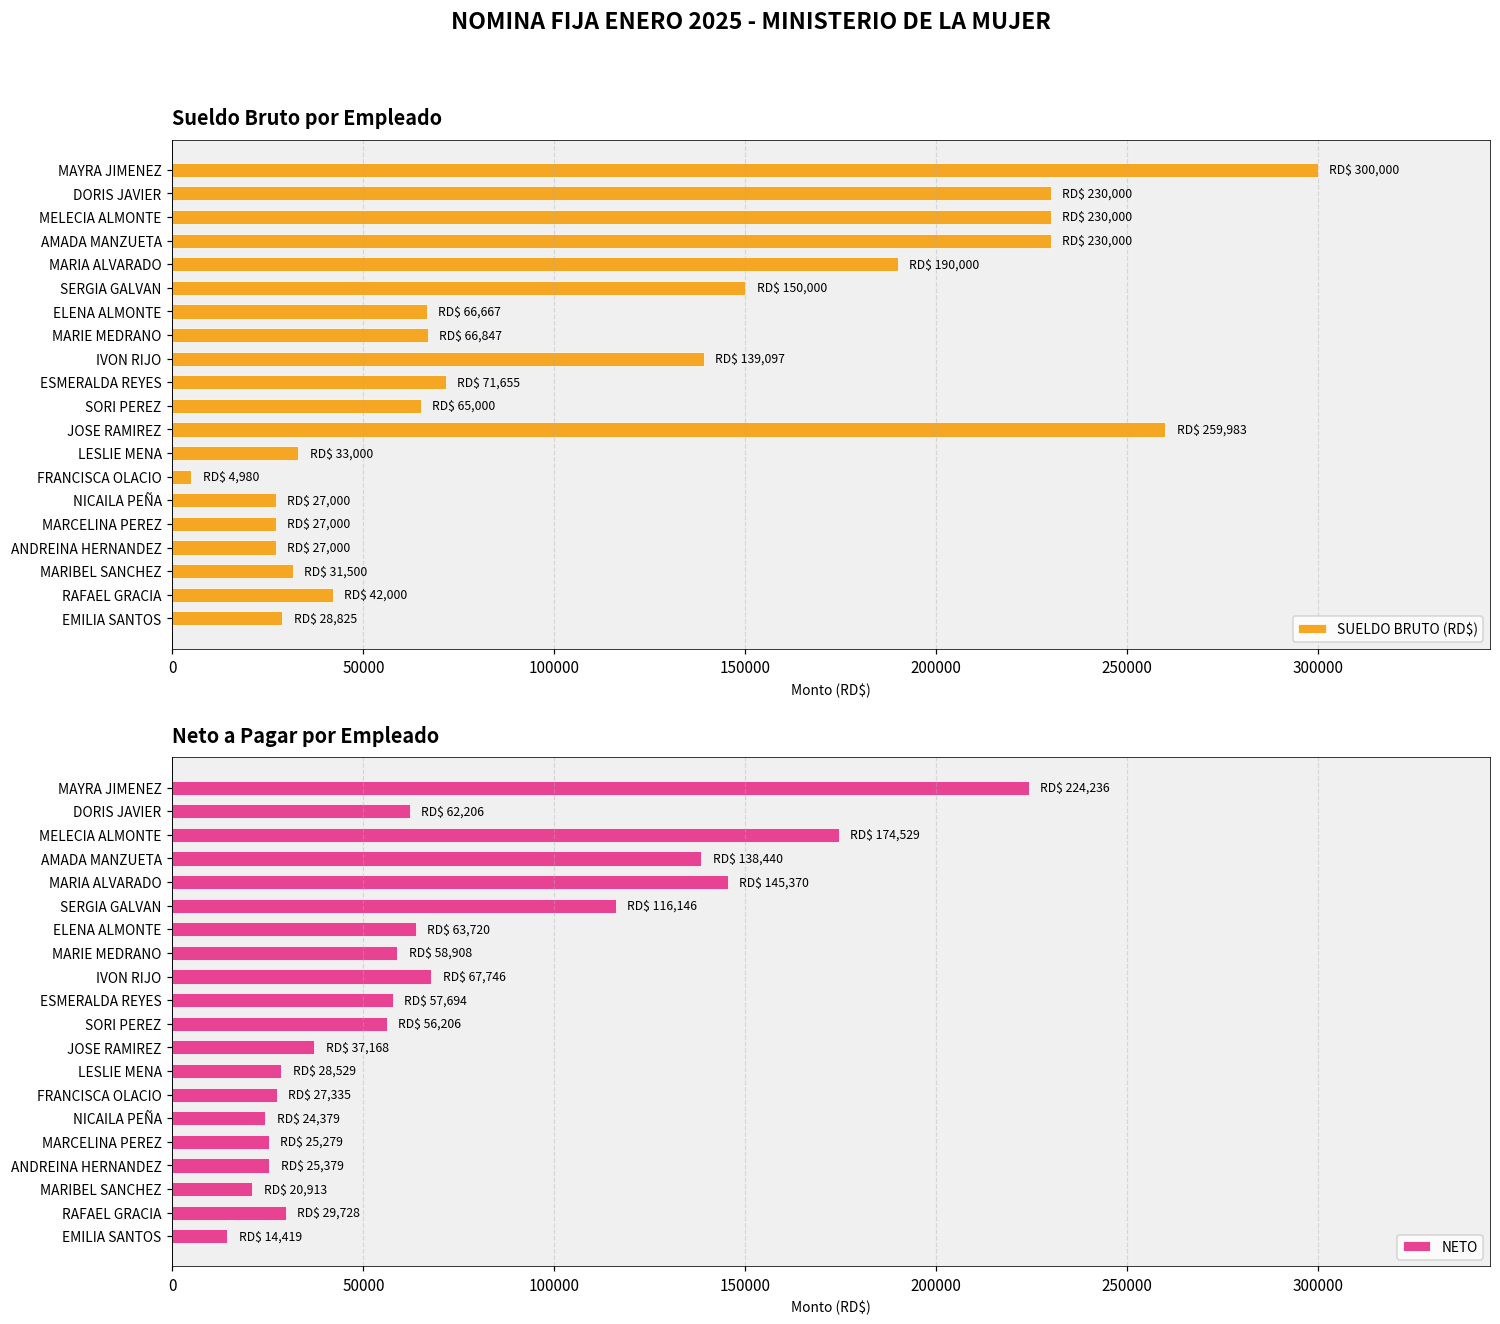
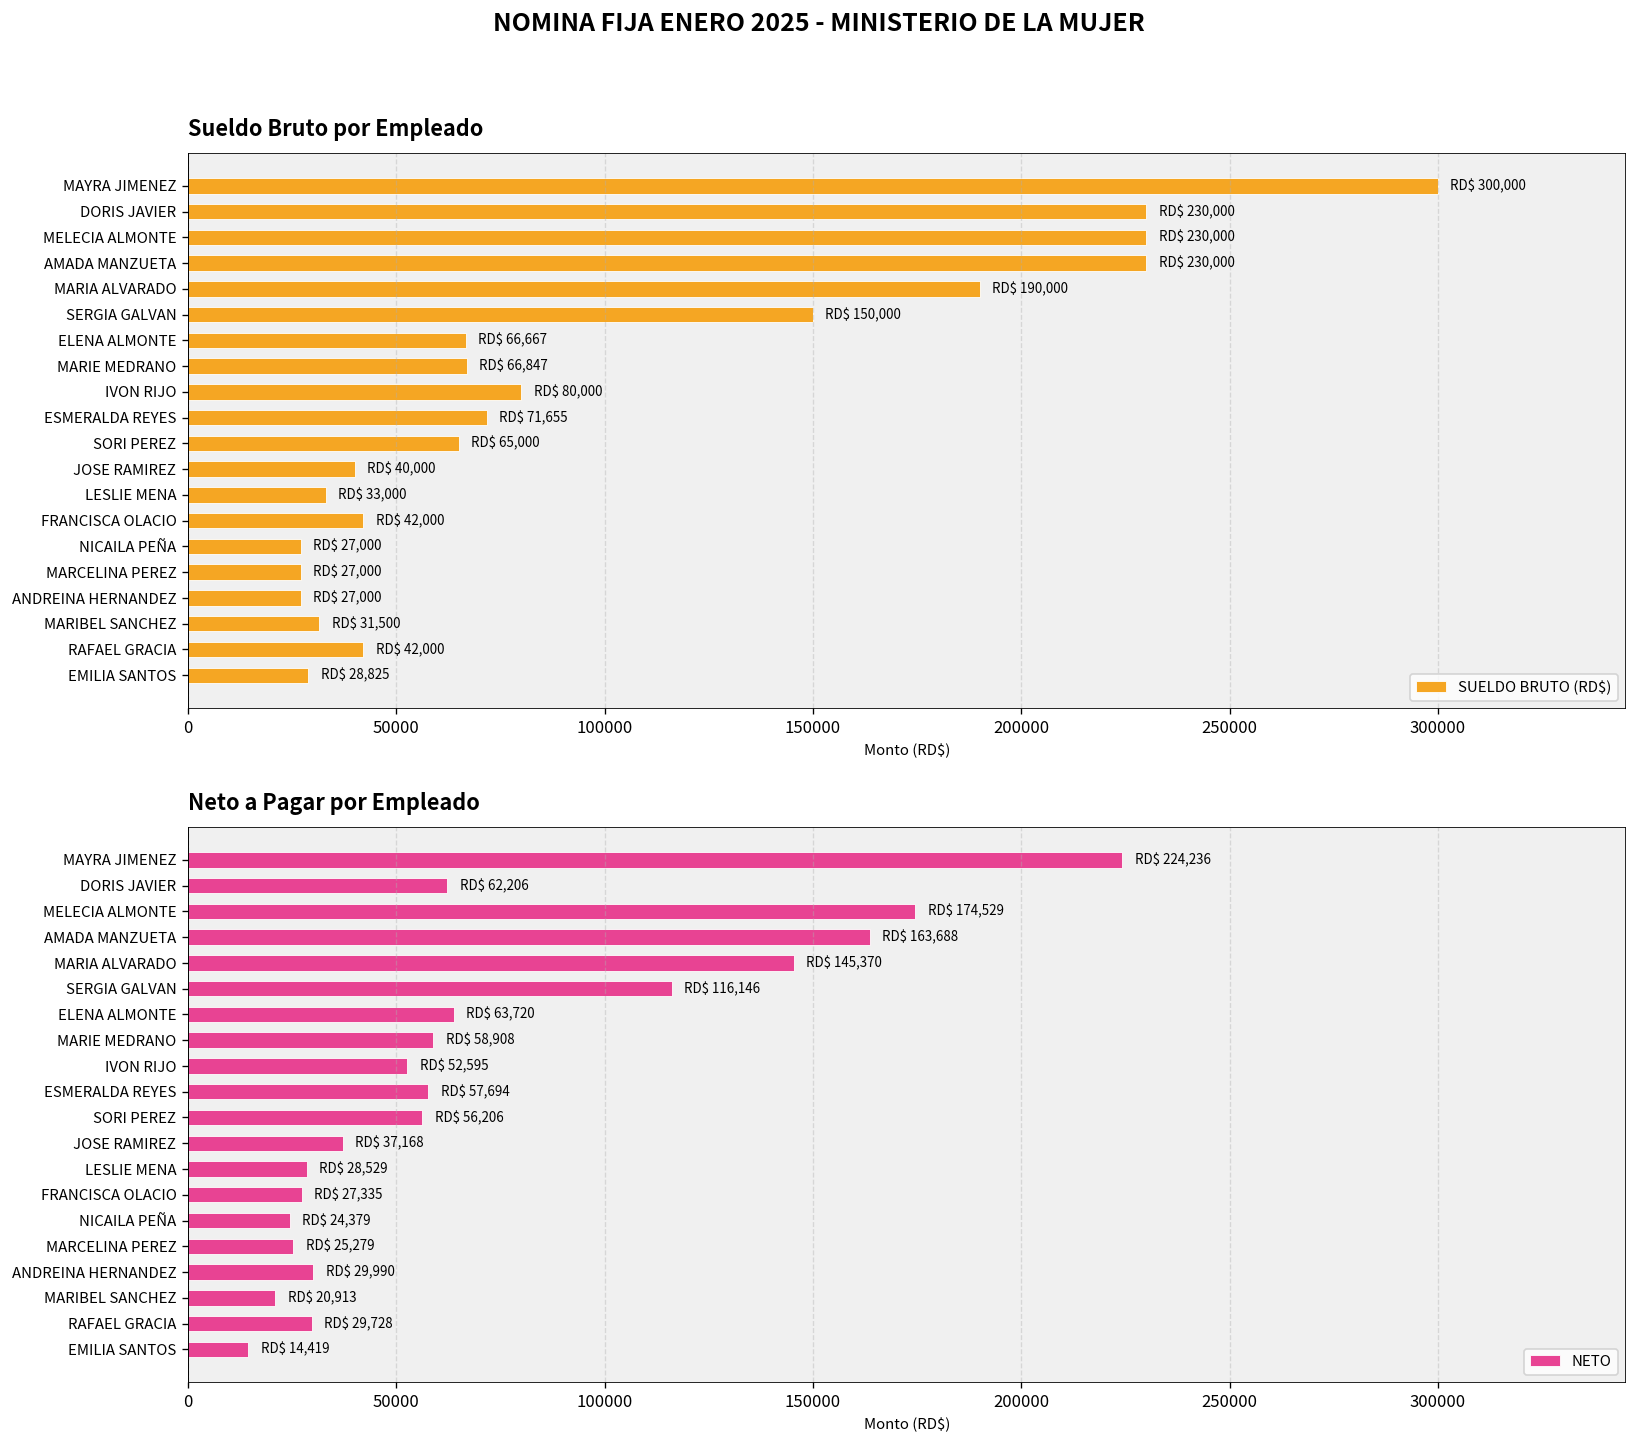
Sueldo Bruto por Empleado, IVON RIJO: 139,097 -> 80,000
Sueldo Bruto por Empleado, JOSE RAMIREZ: 259,983 -> 40,000
Sueldo Bruto por Empleado, FRANCISCA OLACIO: 4,980 -> 42,000
Neto a Pagar por Empleado, AMADA MANZUETA: 138,440 -> 163,688
Neto a Pagar por Empleado, IVON RIJO: 67,746 -> 52,595
Neto a Pagar por Empleado, ANDREINA HERNANDEZ: 25,379 -> 29,990
